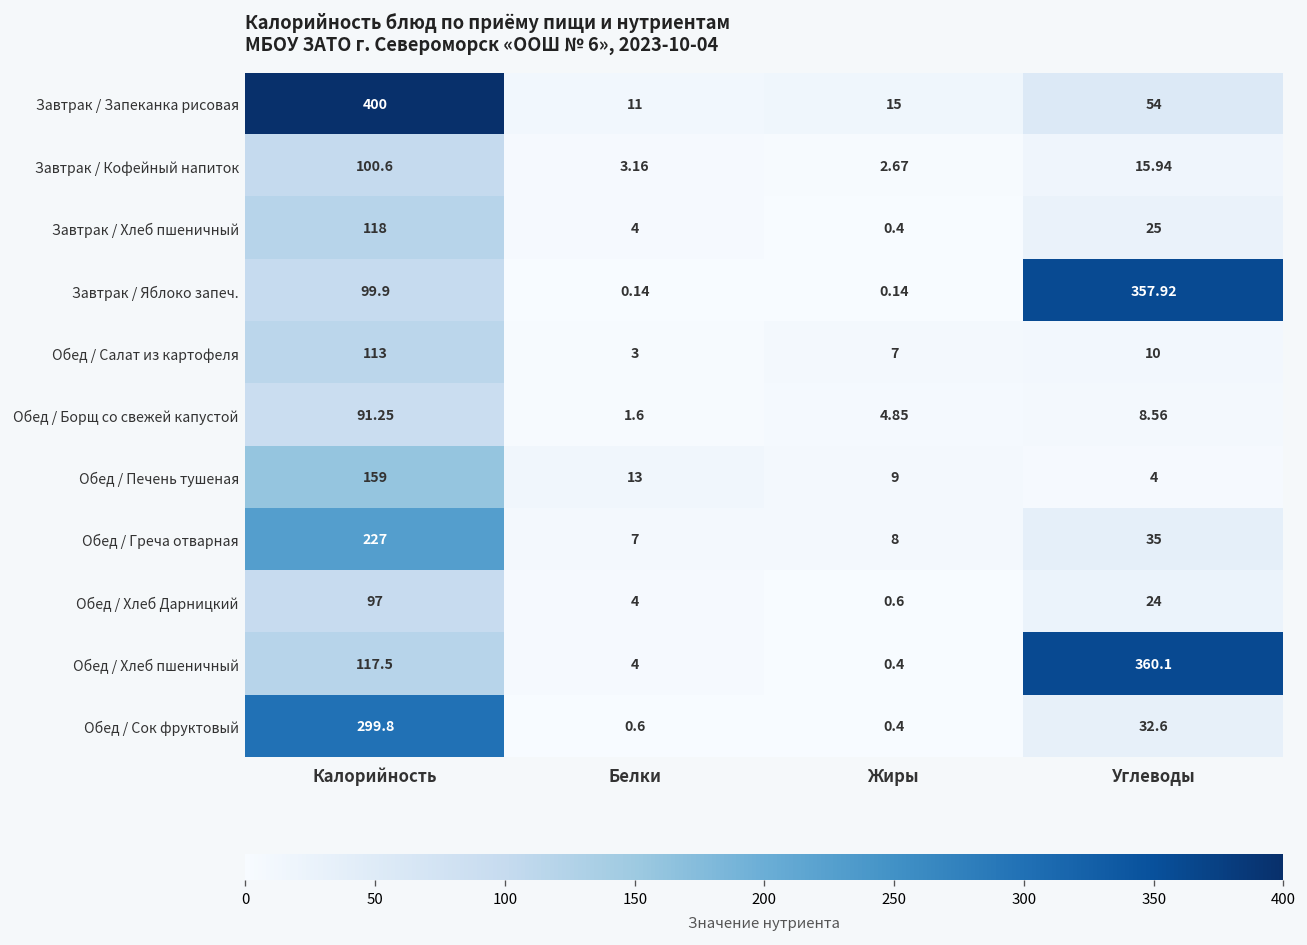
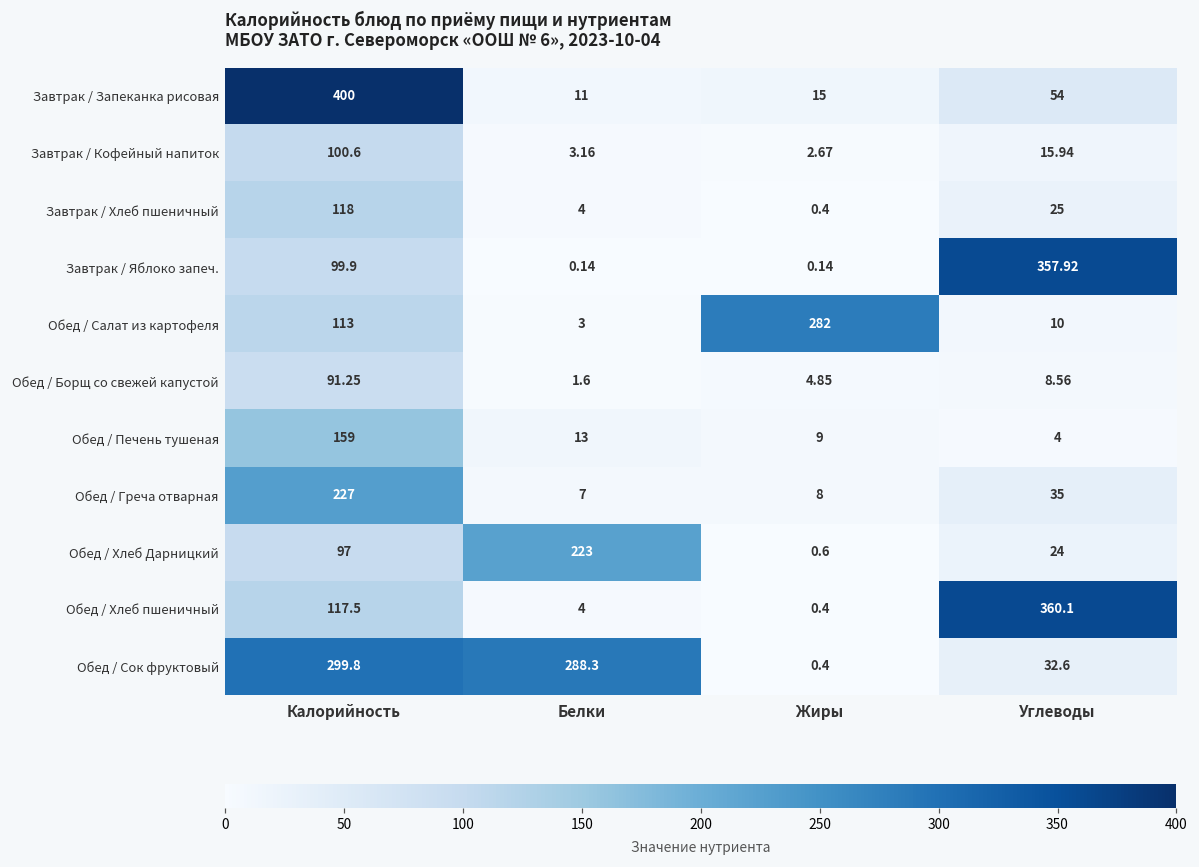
Обед / Салат из картофеля, Жиры: 7 -> 282
Обед / Хлеб Дарницкий, Белки: 4 -> 223
Обед / Сок фруктовый, Белки: 0.6 -> 288.3
